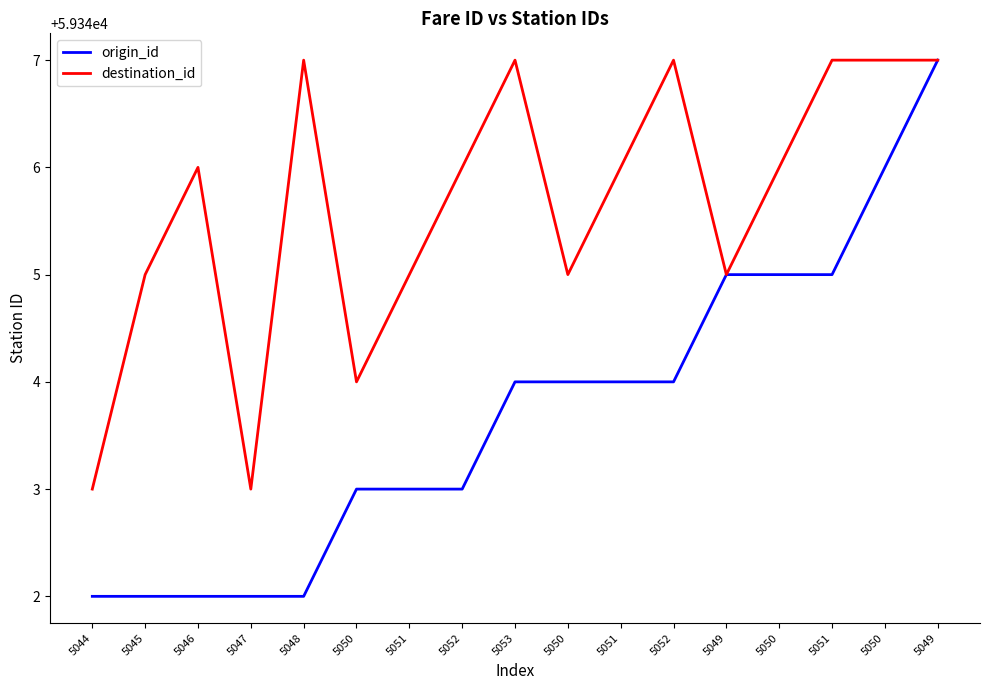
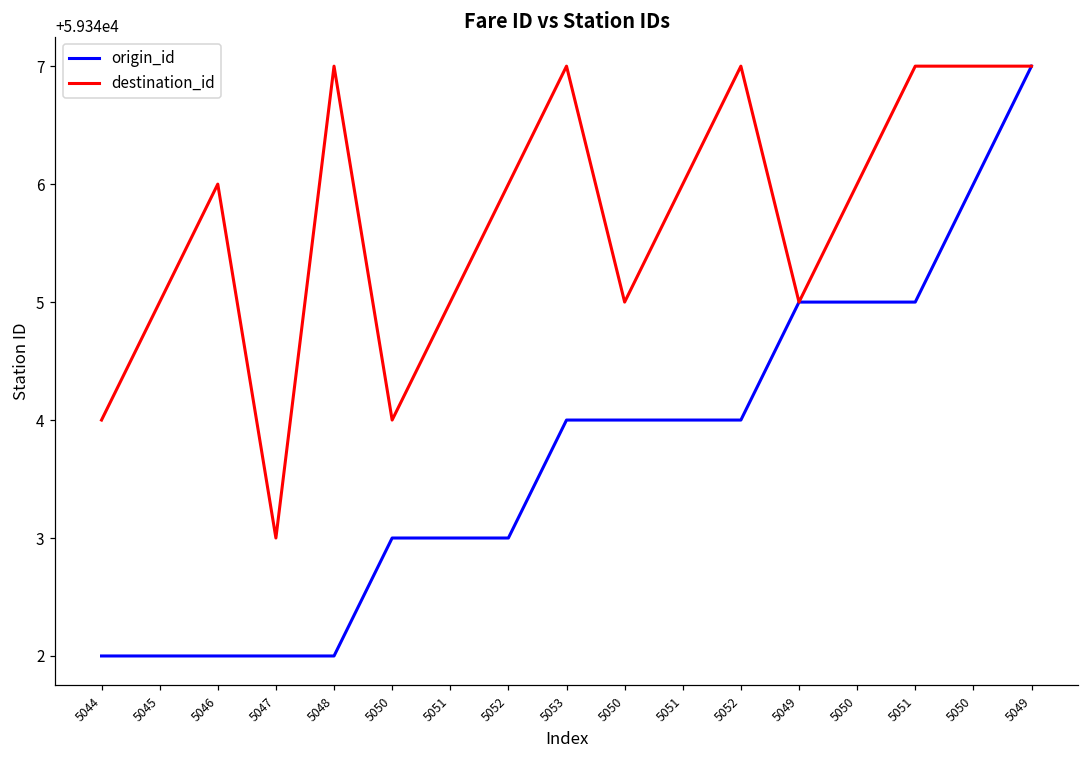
destination_id, 5044: 59343 -> 59344
